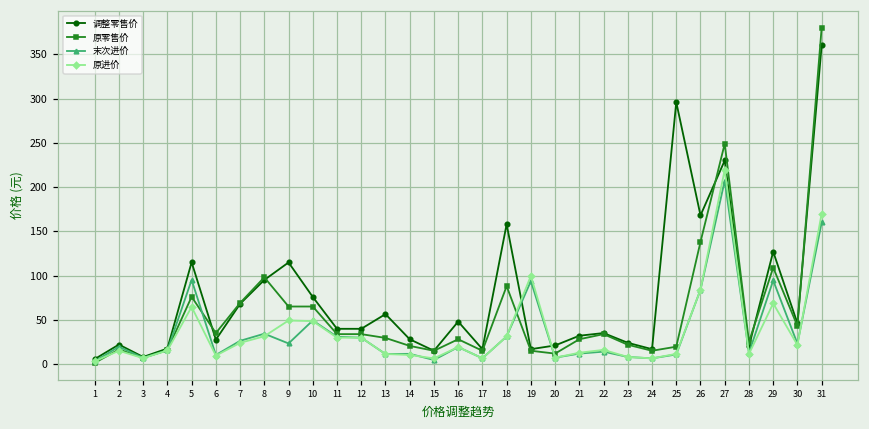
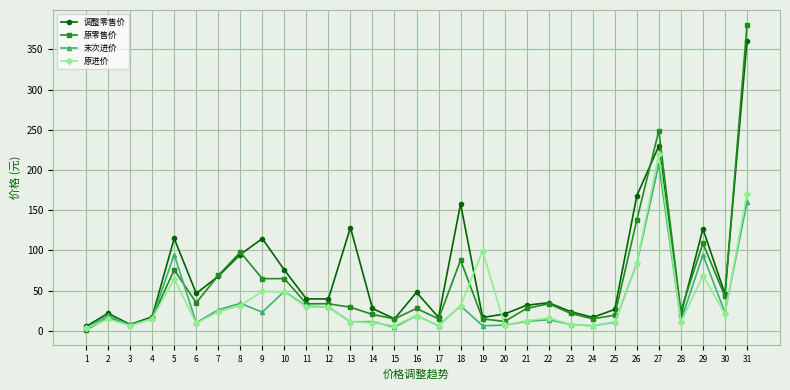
调整零售价, 6: 30 -> 50
调整零售价, 13: 60 -> 130
末次进价, 19: 90 -> 10
调整零售价, 25: 300 -> 30
